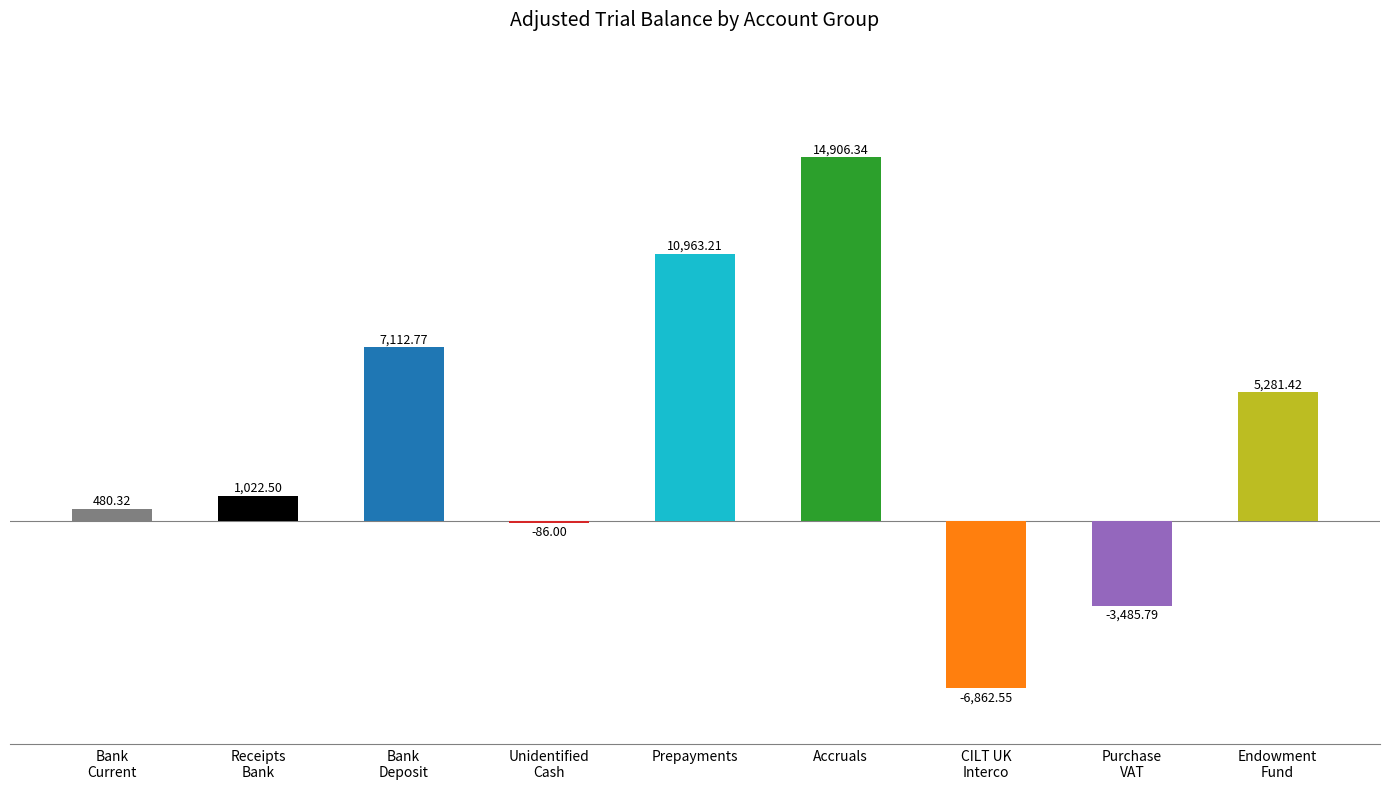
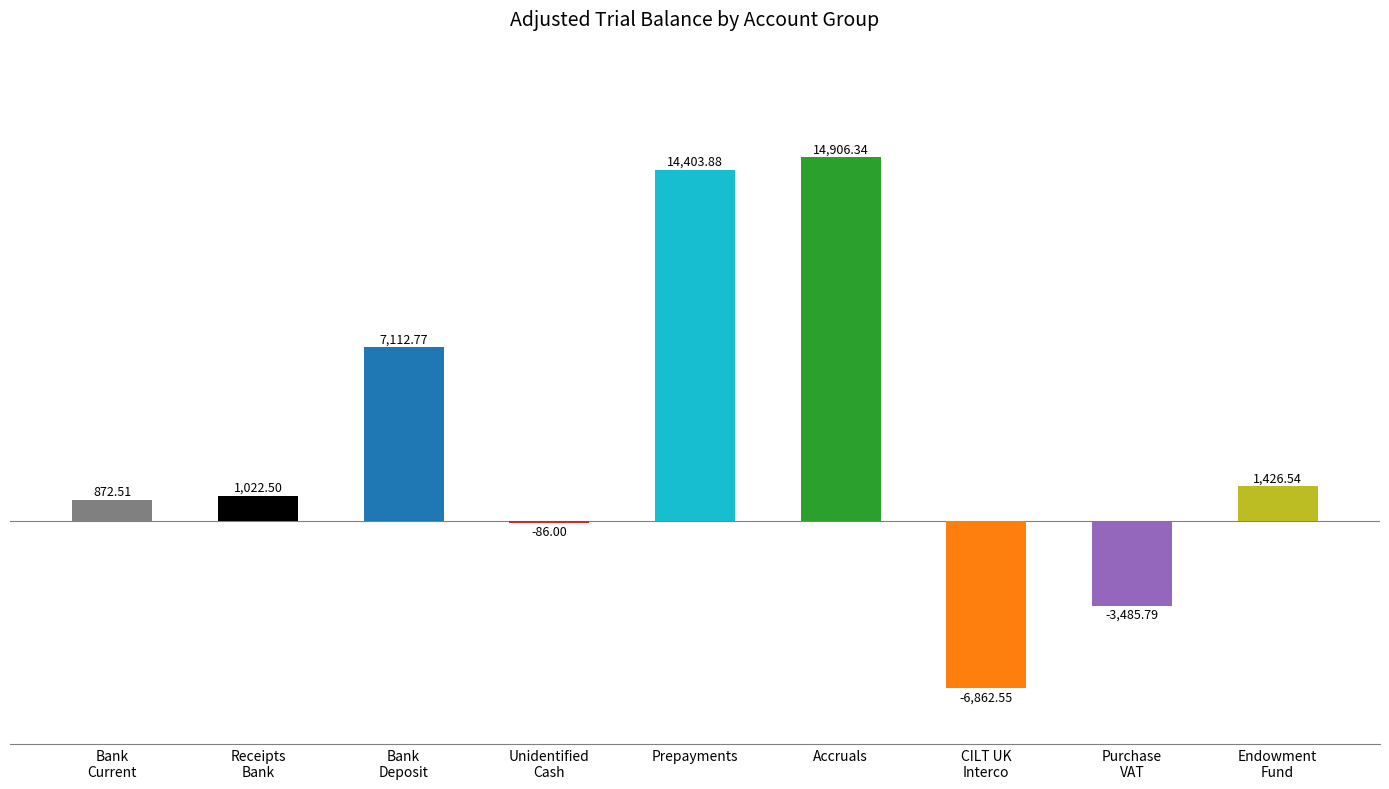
Bank Current: 480.32 -> 872.51
Prepayments: 10,963.21 -> 14,403.88
Endowment Fund: 5,281.42 -> 1,426.54
